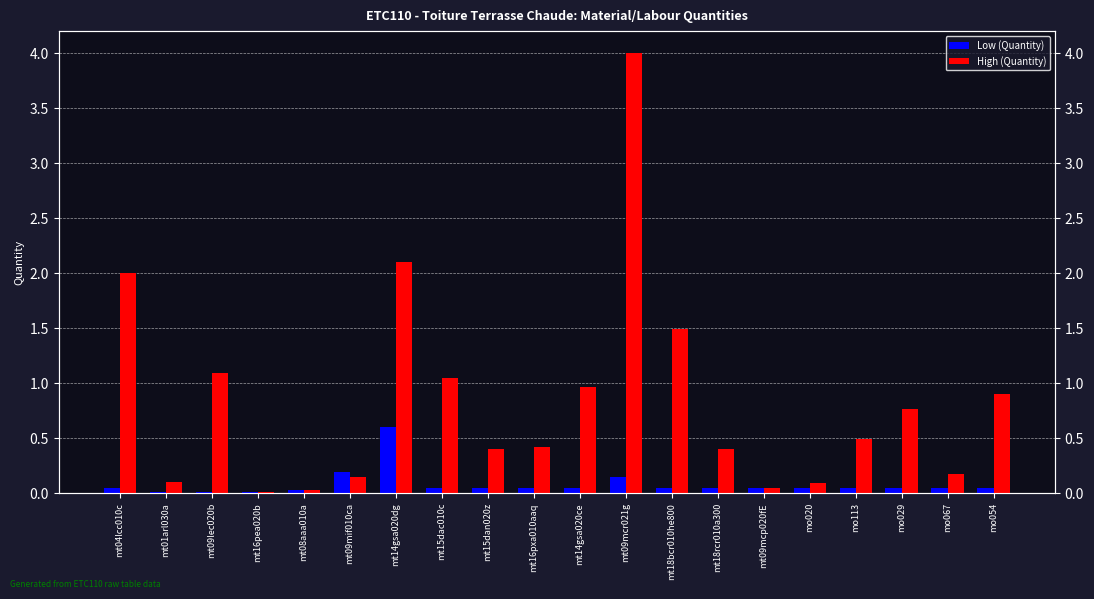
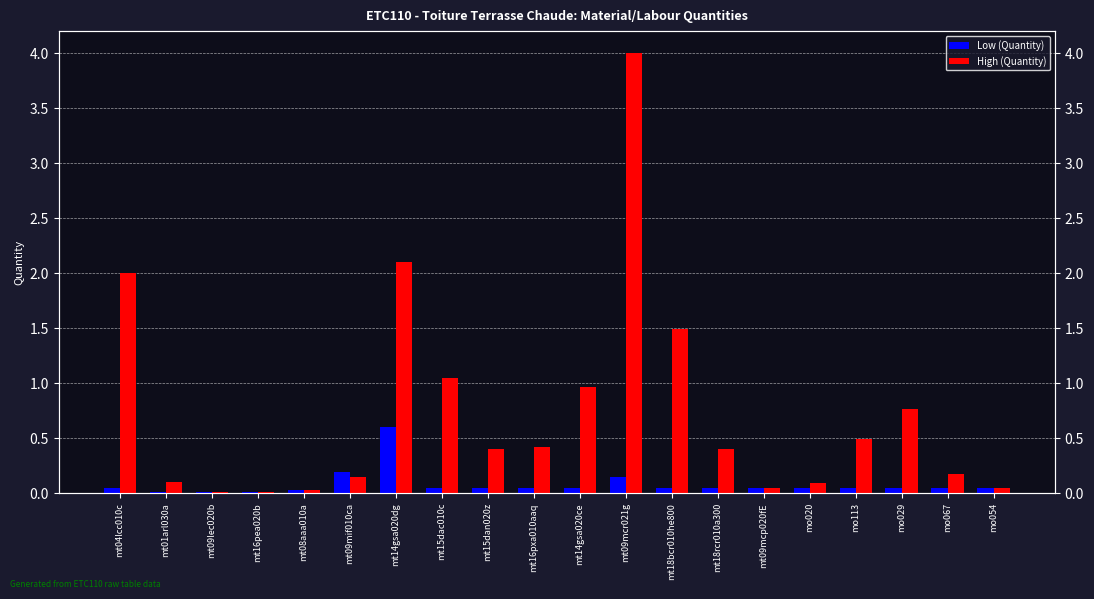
High (Quantity), mt09lec020b: 1.09 -> 0.01
High (Quantity), mo054: 0.90 -> 0.05
